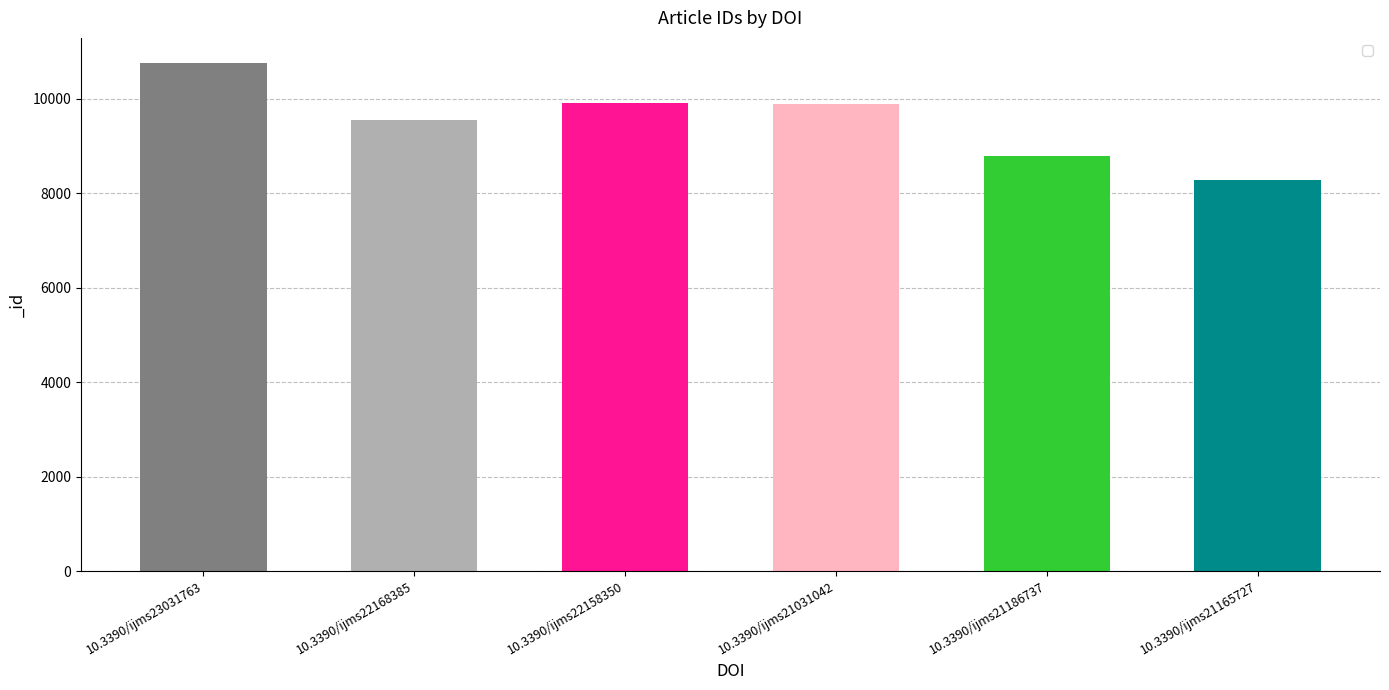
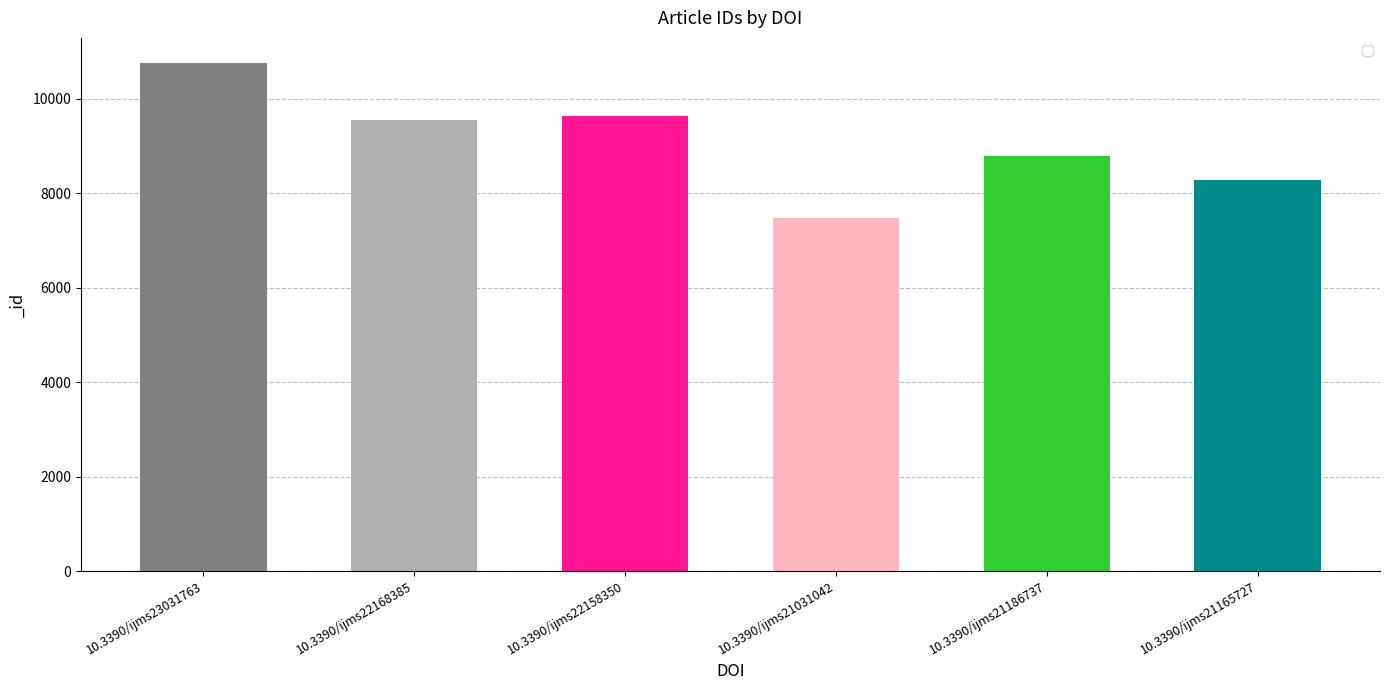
10.3390/ijms22158350: 9900 -> 9600
10.3390/ijms21031042: 9900 -> 7500
